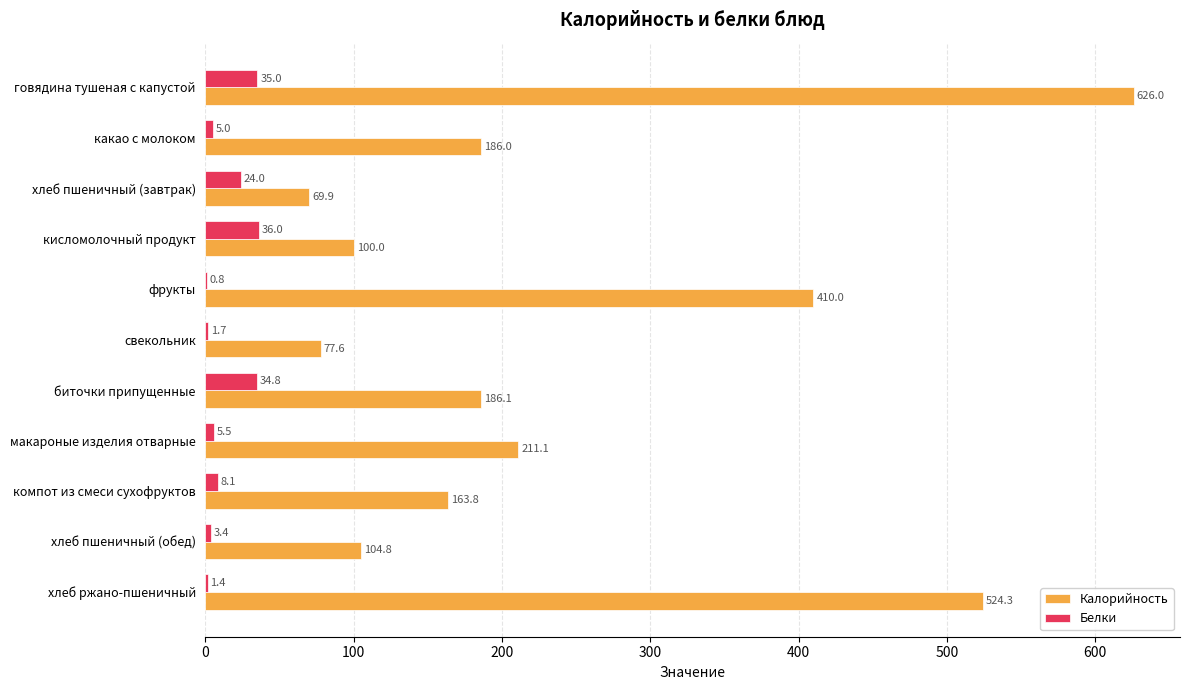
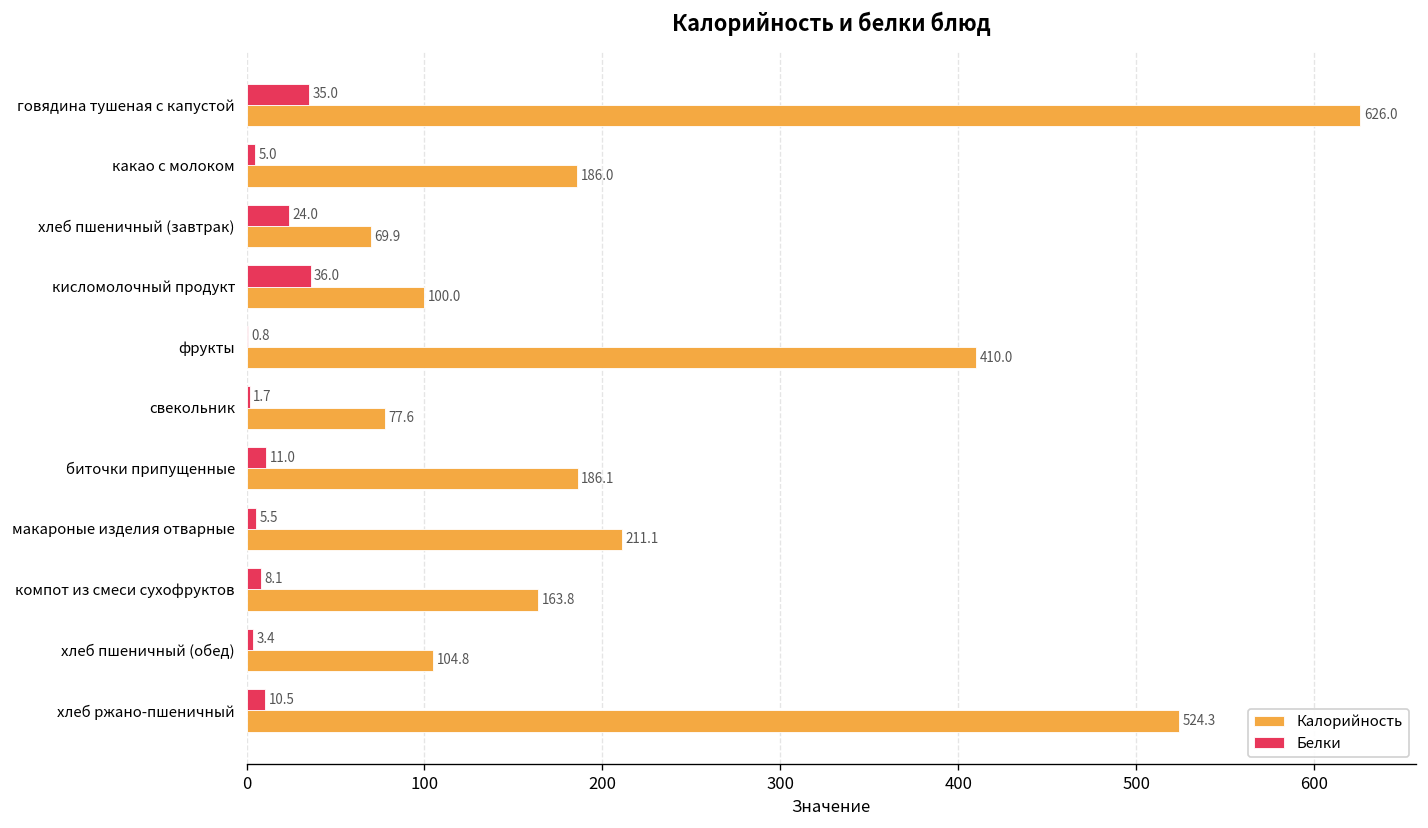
Белки, биточки припущенные: 34.8 -> 11.0
Белки, хлеб ржано-пшеничный: 1.4 -> 10.5
